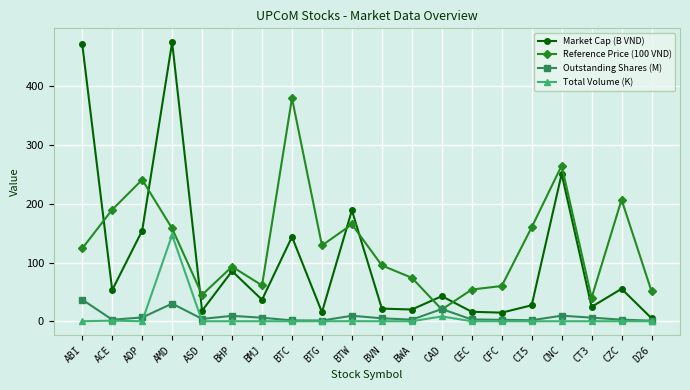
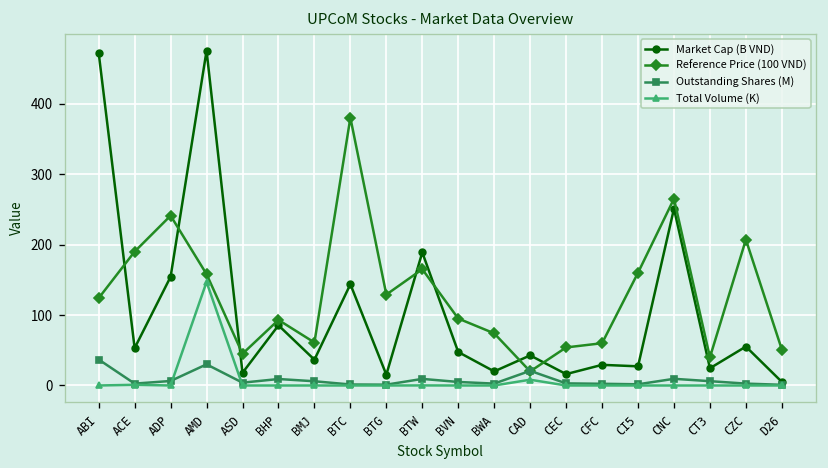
Market Cap (B VND), BVN: 20 -> 50
Market Cap (B VND), CFC: 10 -> 30
